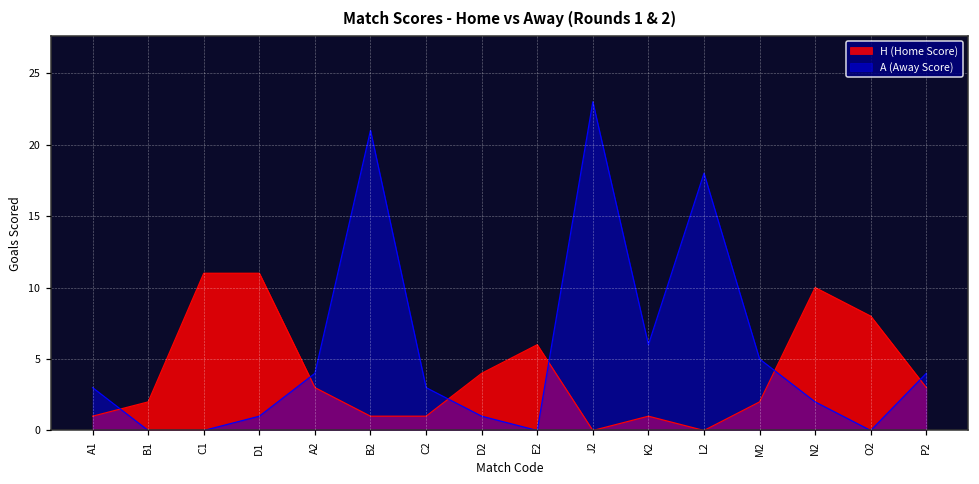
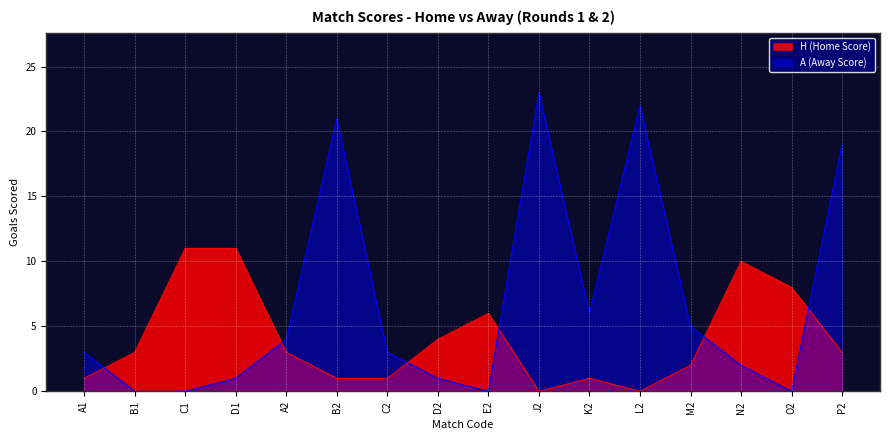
H (Home Score), B1: 2 -> 3
A (Away Score), L2: 18 -> 22
A (Away Score), P2: 4 -> 19
